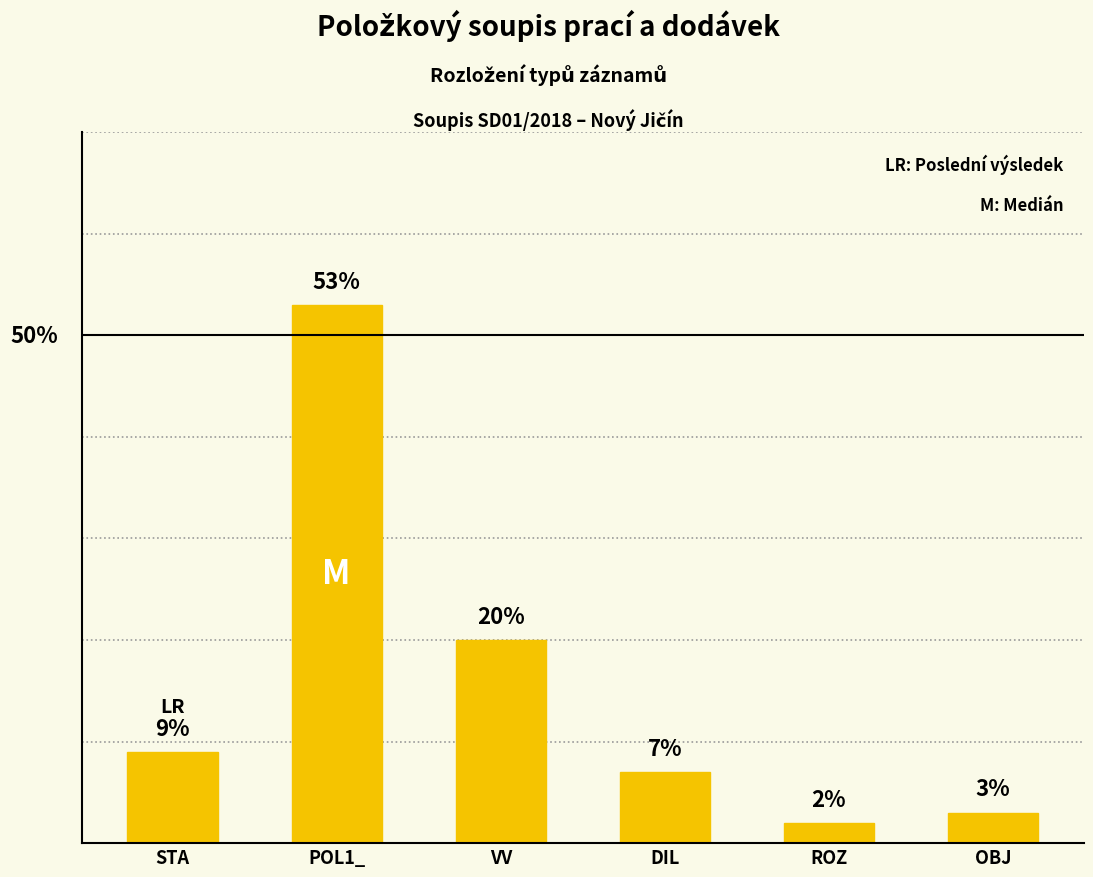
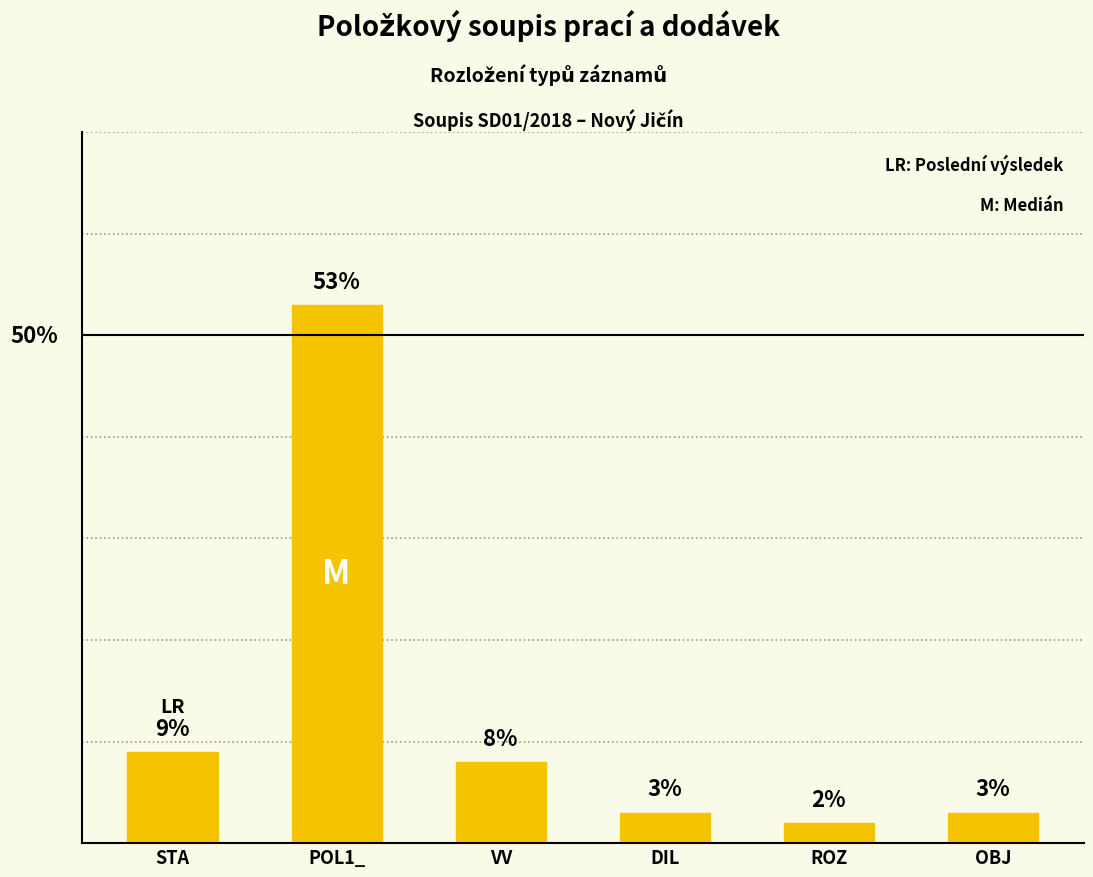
VV: 20% -> 8%
DIL: 7% -> 3%
